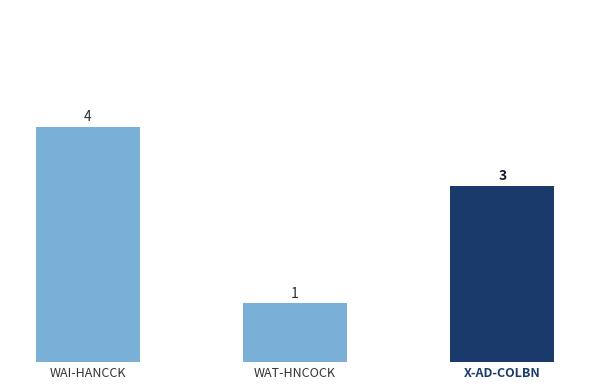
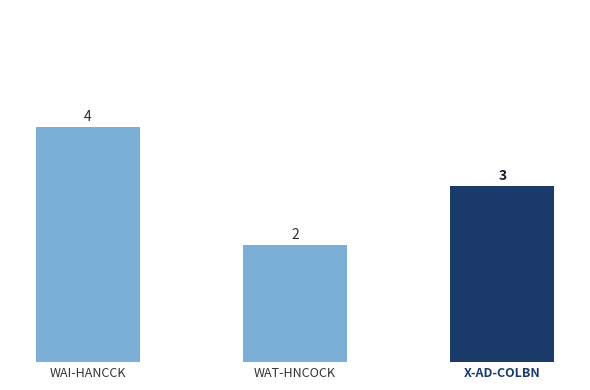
WAT-HNCOCK: 1 -> 2
